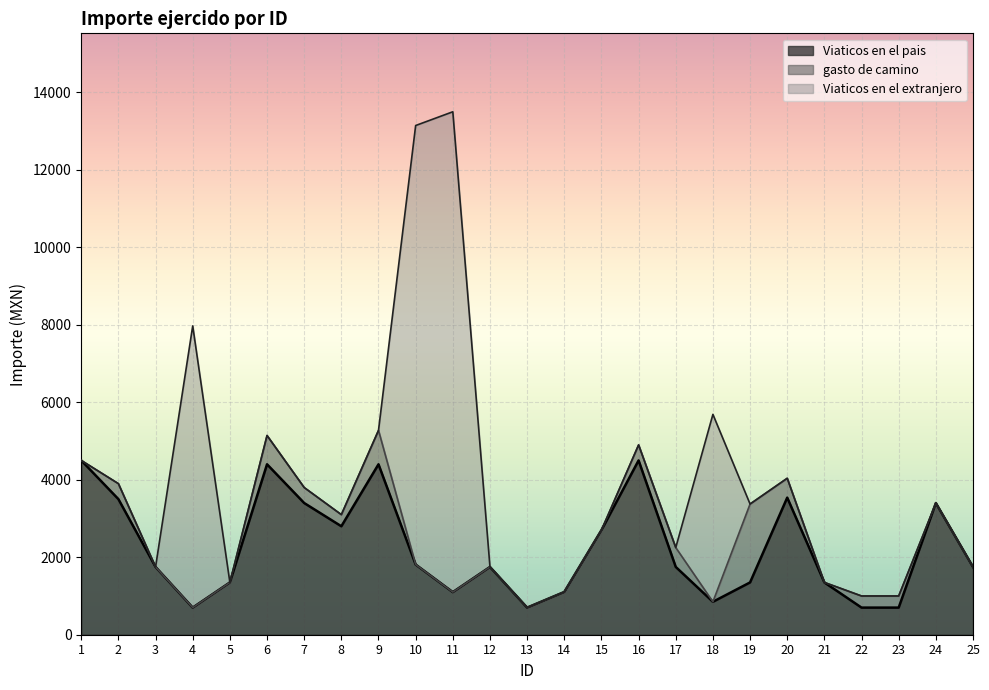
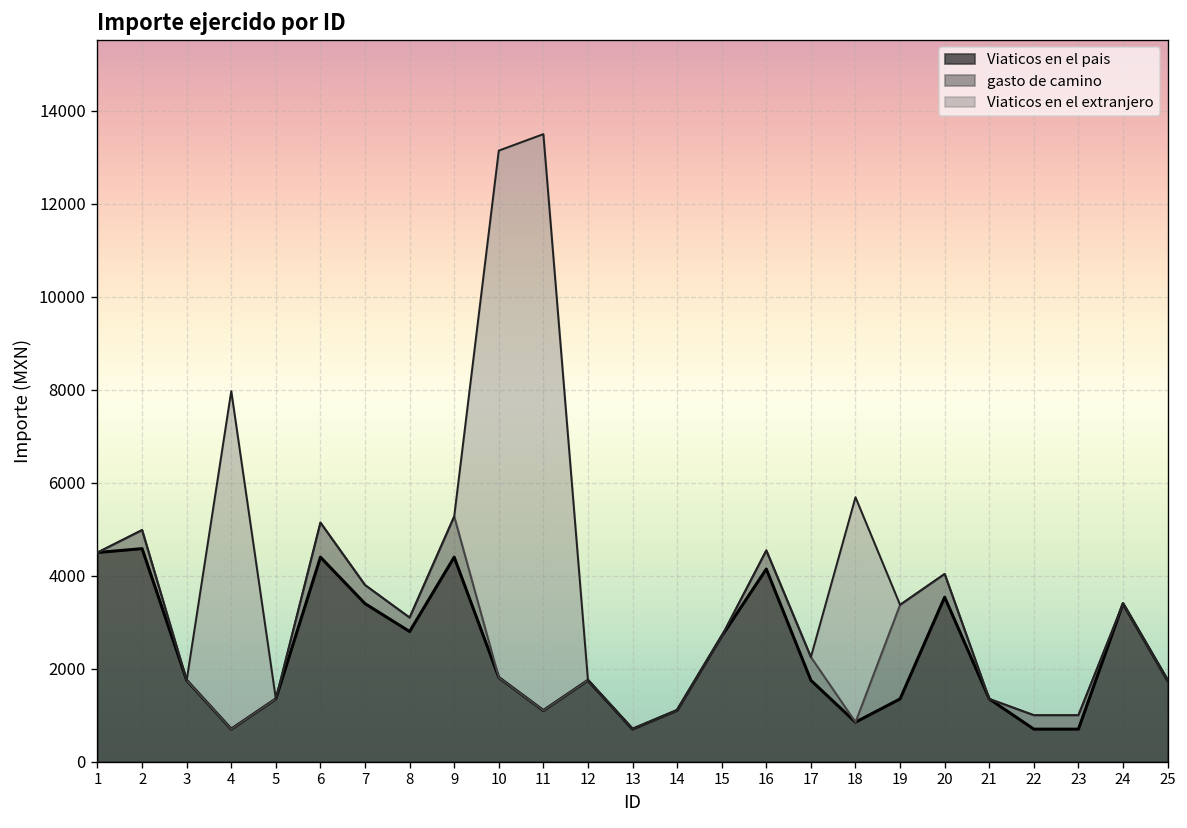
Viaticos en el pais, 2: 3500 -> 4600
Viaticos en el pais, 16: 4500 -> 4100
